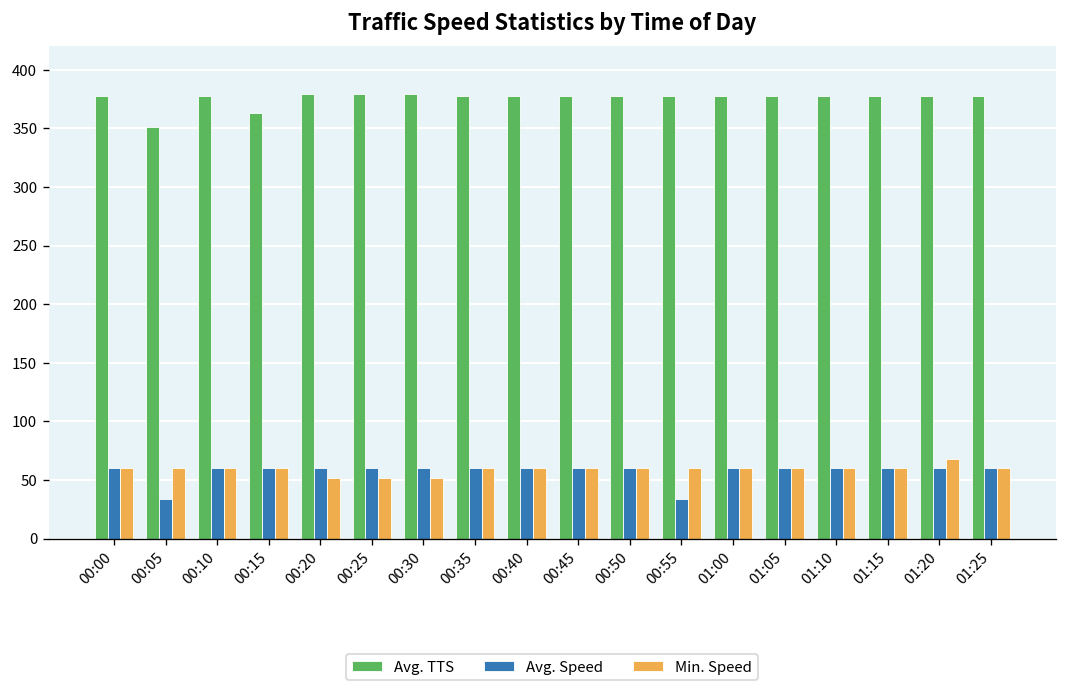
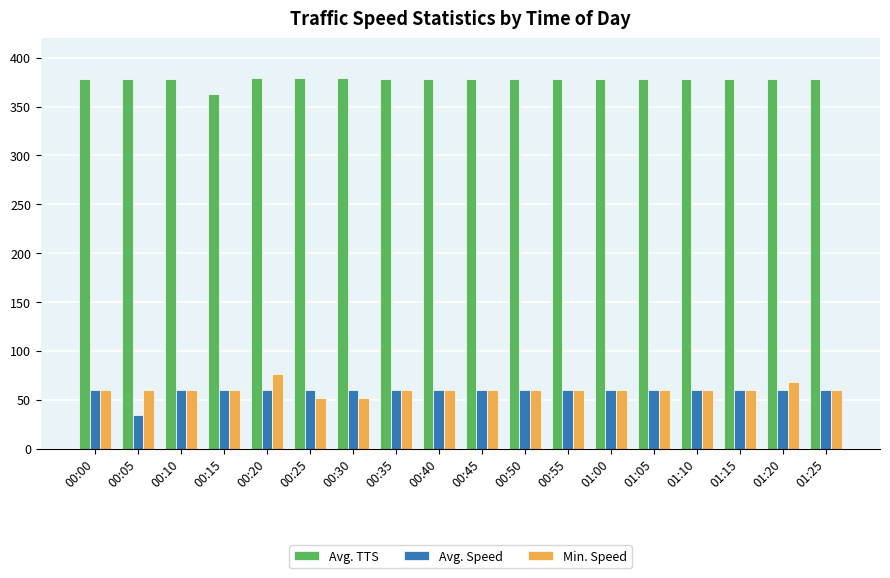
Avg. TTS, 00:05: 350 -> 380
Min. Speed, 00:20: 50 -> 80
Avg. Speed, 00:55: 30 -> 60
